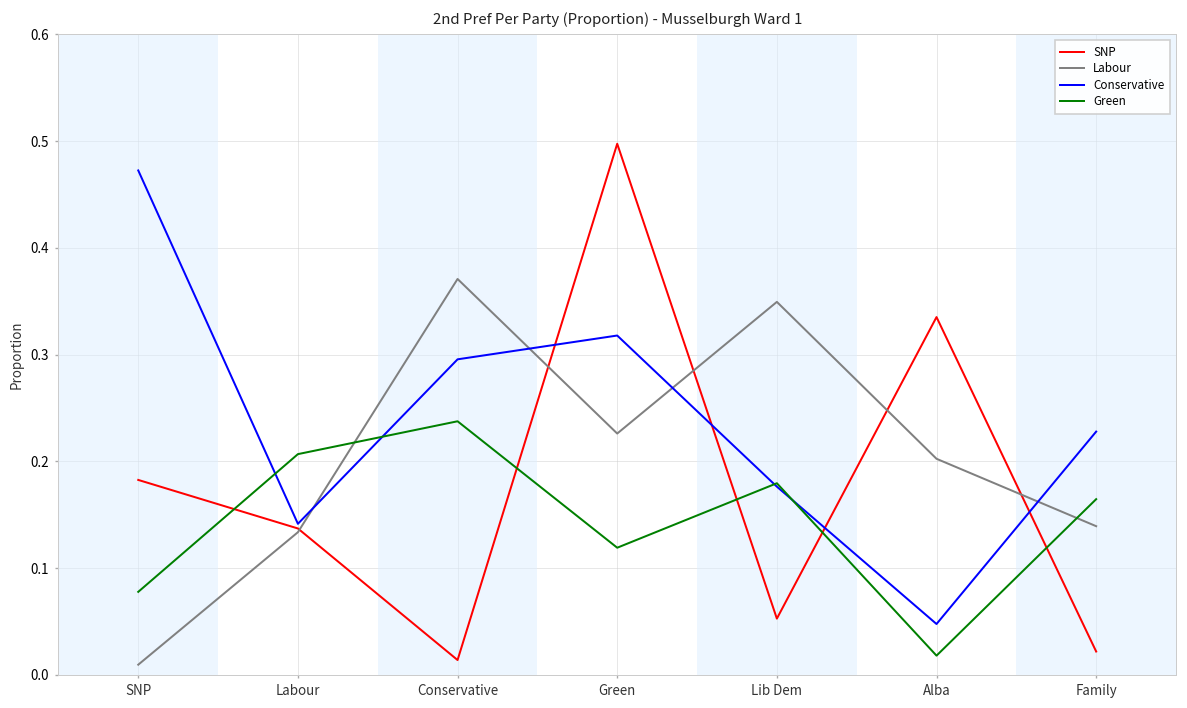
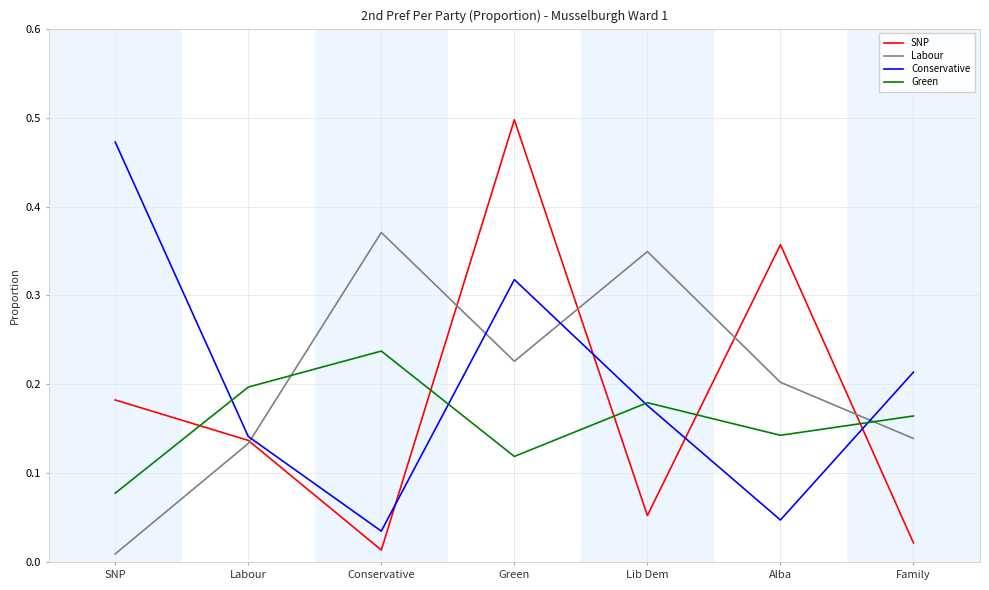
Green, Labour: 0.21 -> 0.20
Conservative, Conservative: 0.30 -> 0.04
SNP, Alba: 0.34 -> 0.36
Green, Alba: 0.02 -> 0.14
Conservative, Family: 0.23 -> 0.21
